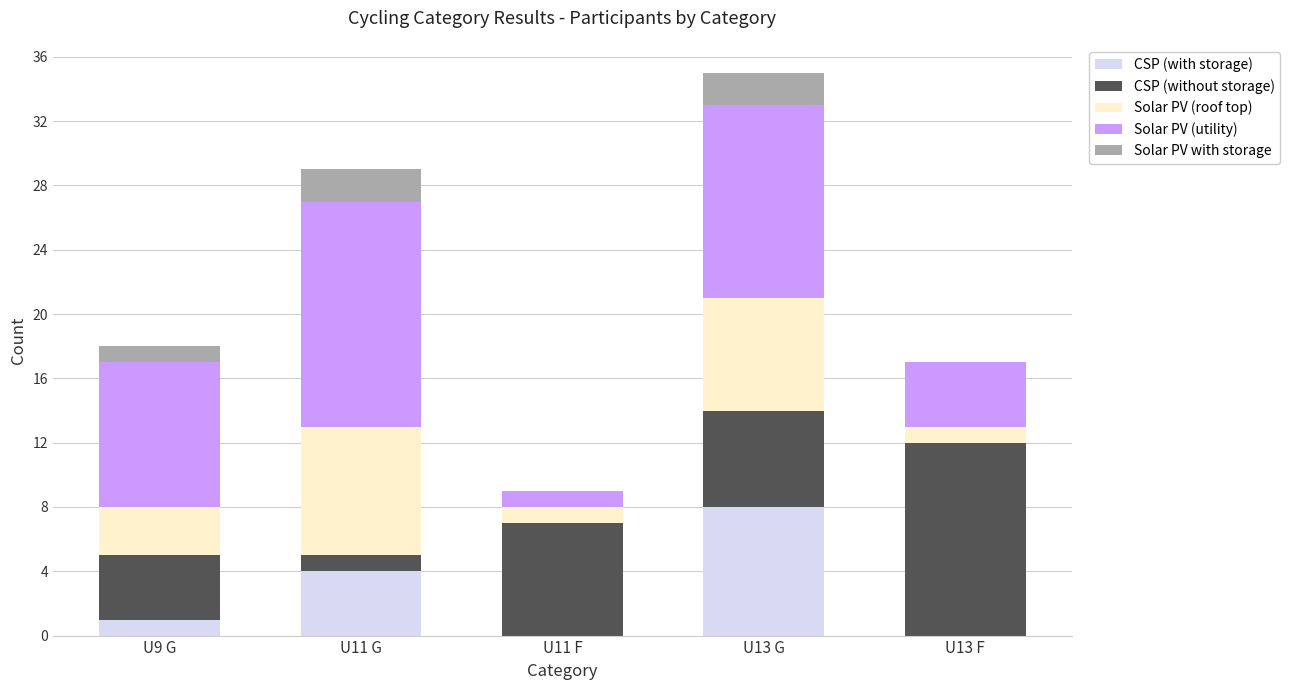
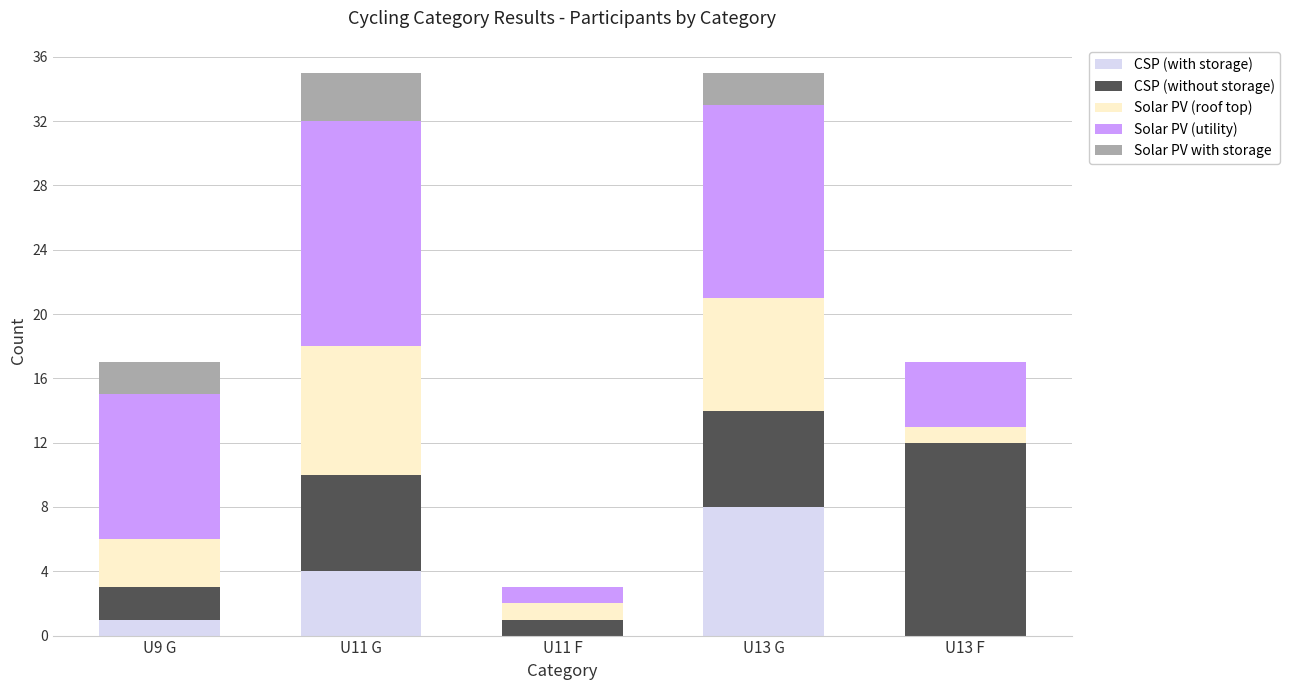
CSP (without storage), U9 G: 4 -> 2
Solar PV with storage, U9 G: 1 -> 2
CSP (without storage), U11 G: 1 -> 6
Solar PV with storage, U11 G: 2 -> 3
CSP (without storage), U11 F: 7 -> 1
